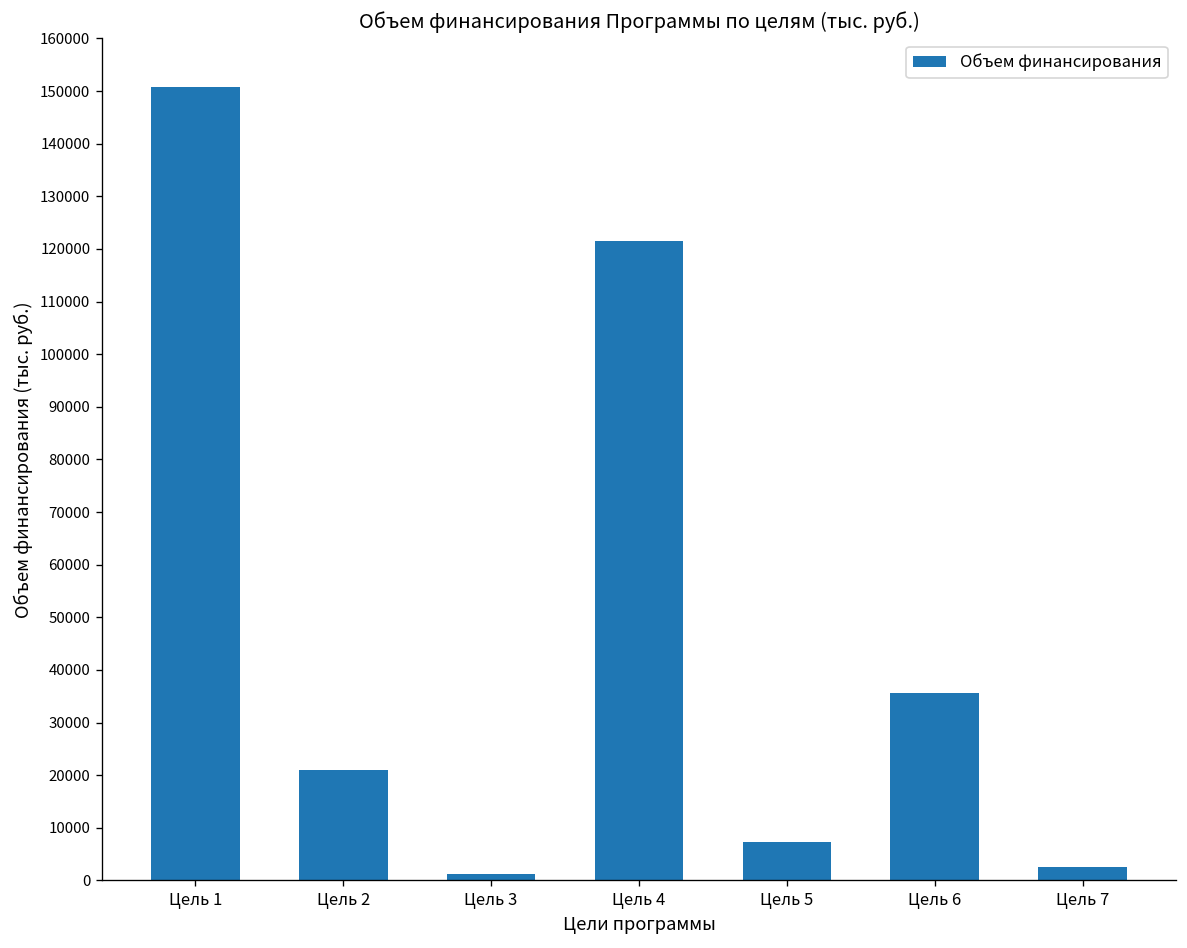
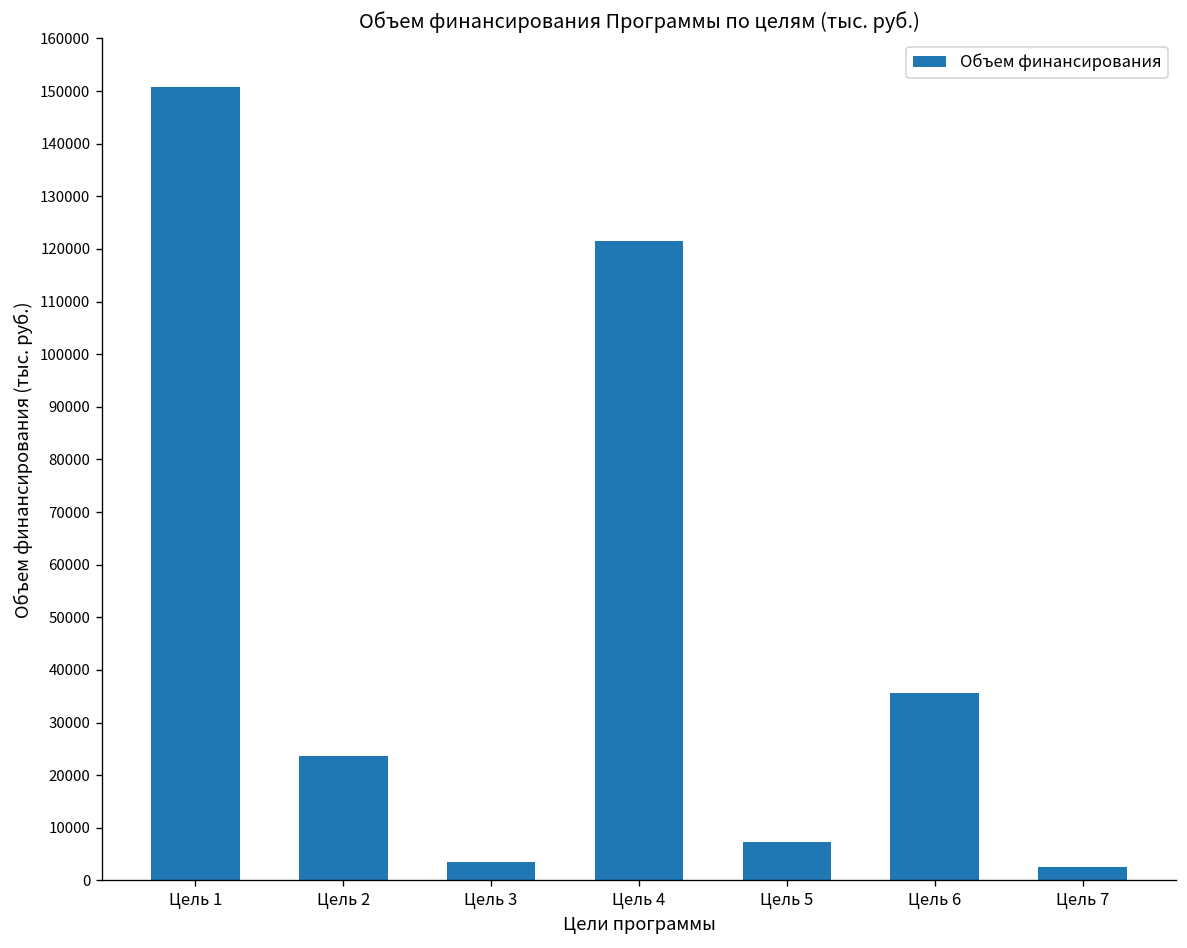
Цель 2: 21000 -> 24000
Цель 3: 1000 -> 3000
